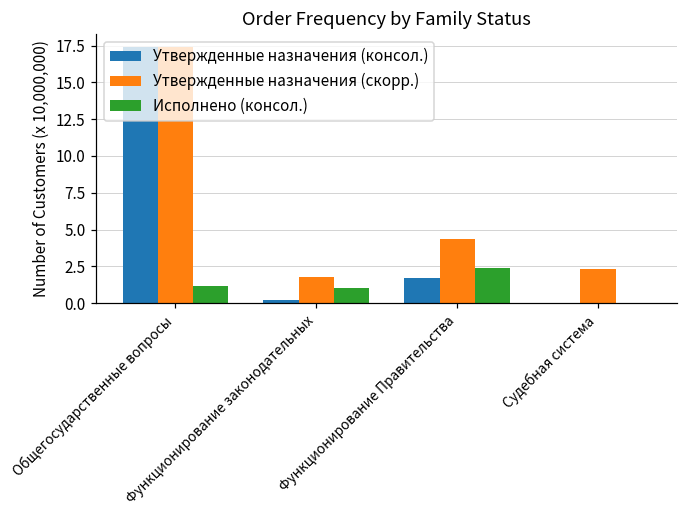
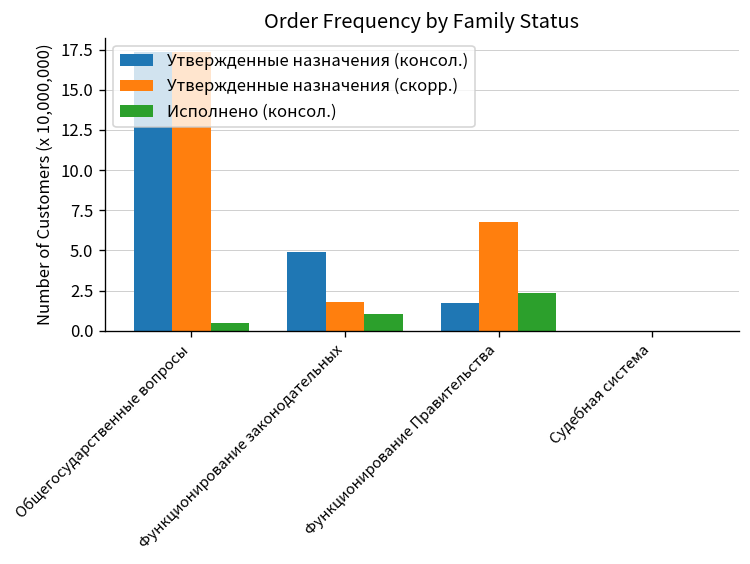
Исполнено (консол.), Общегосударственные вопросы: 1.2 -> 0.5
Утвержденные назначения (консол.), Функционирование законодательных: 0.2 -> 4.9
Утвержденные назначения (скорр.), Функционирование Правительства: 4.4 -> 6.8
Утвержденные назначения (скорр.), Судебная система: 2.3 -> 0.0
